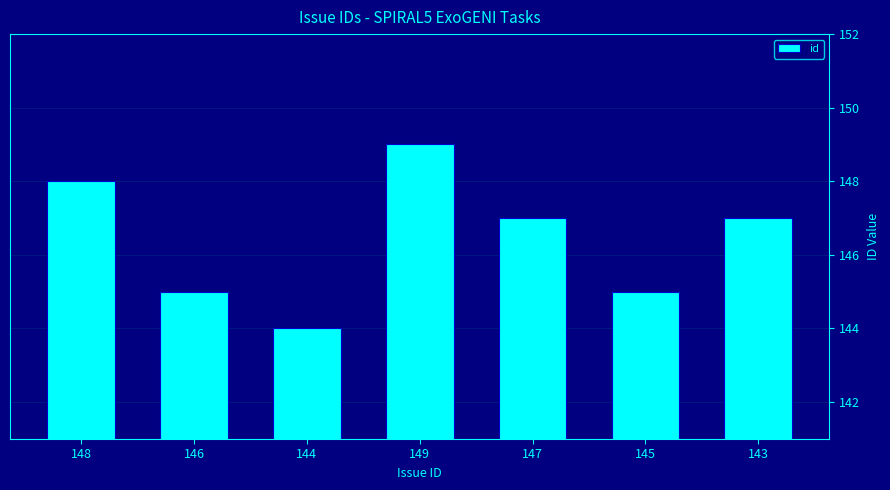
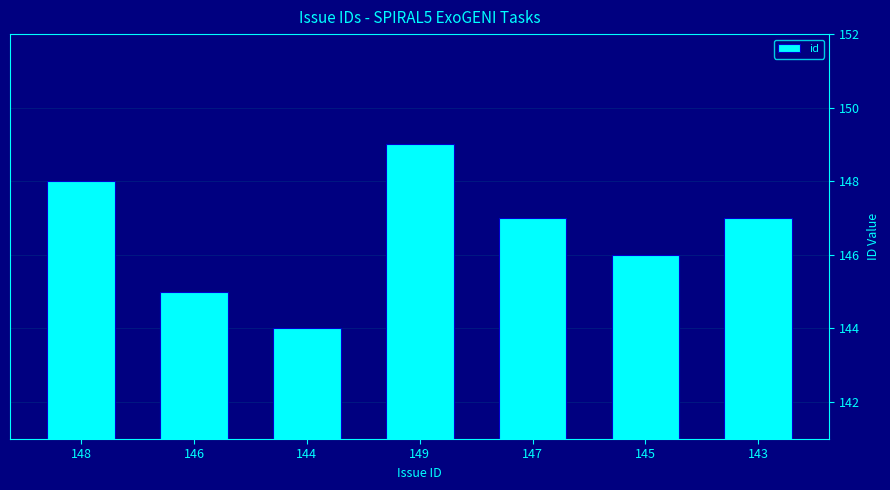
145: 145 -> 146
